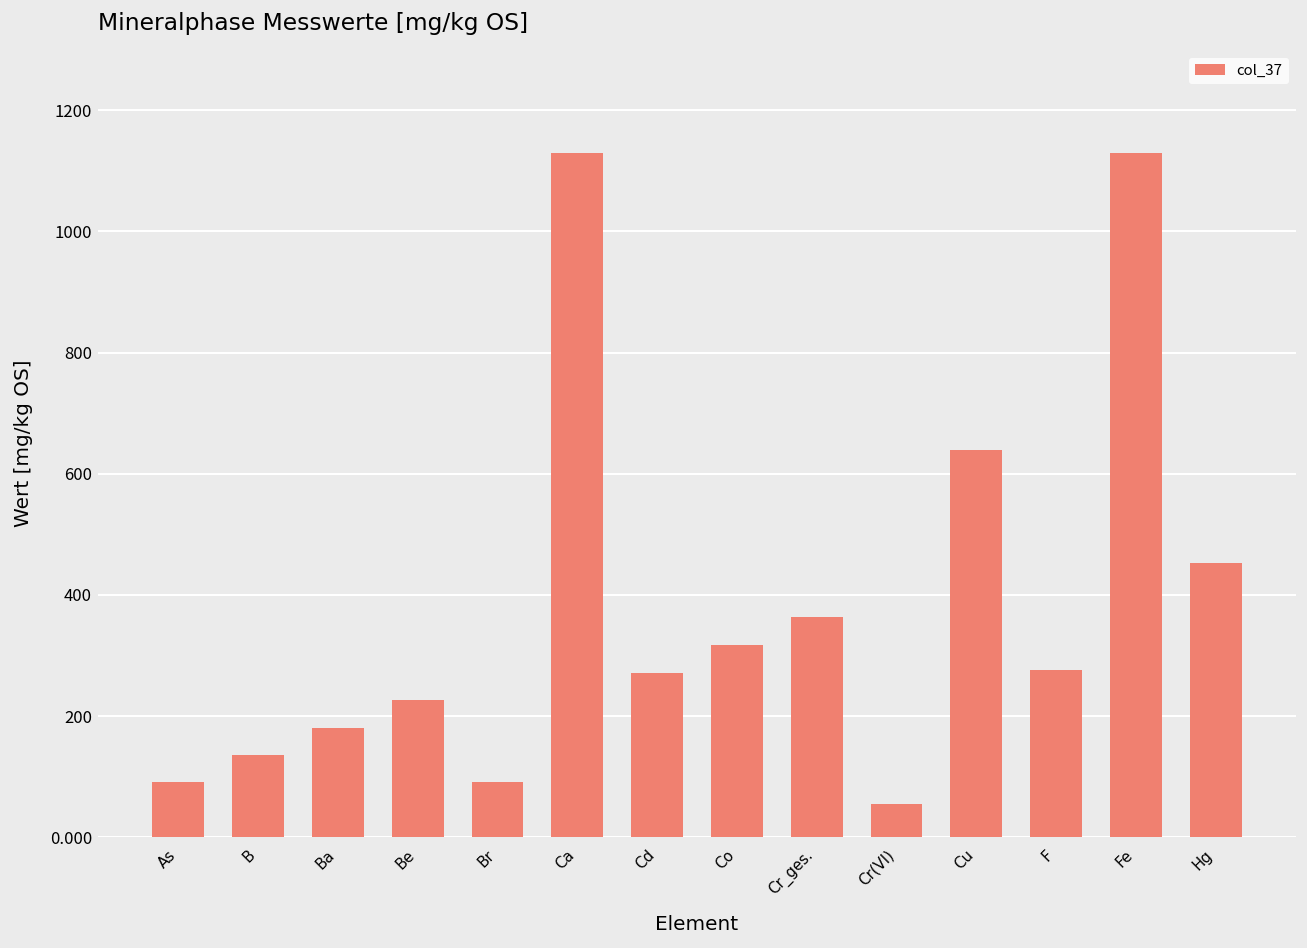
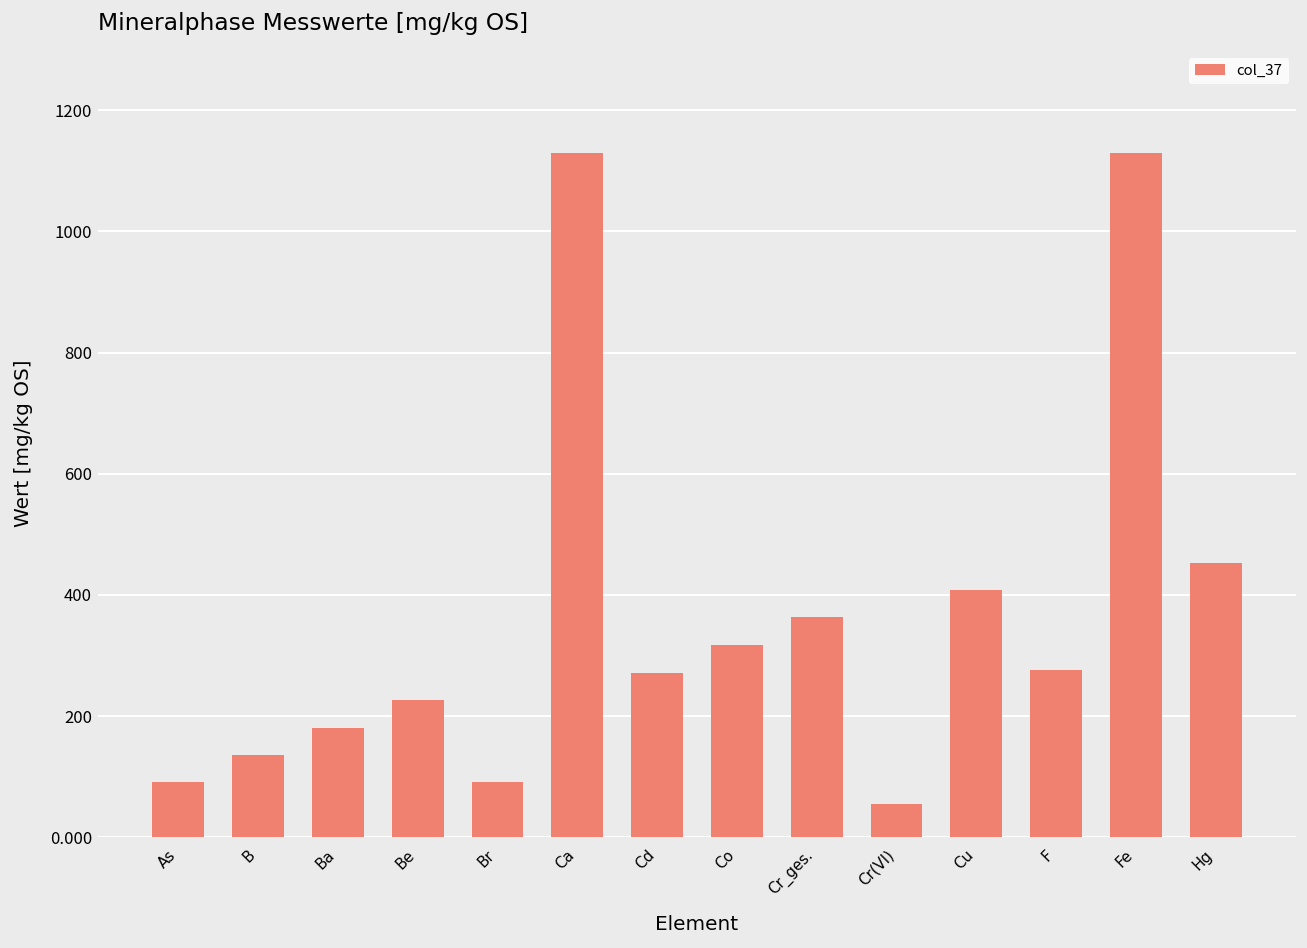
Cu: 640 -> 410
